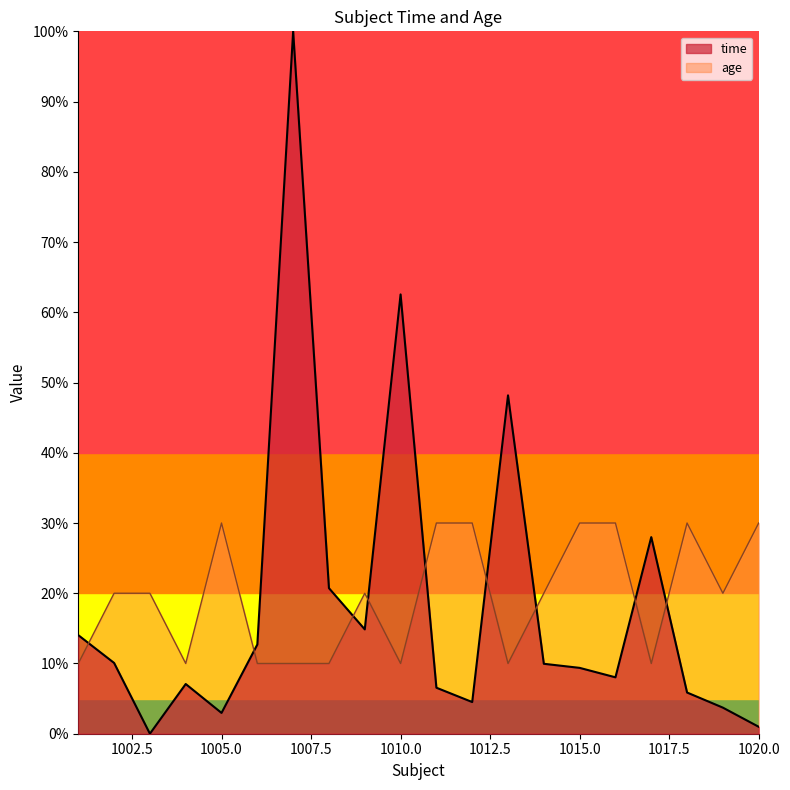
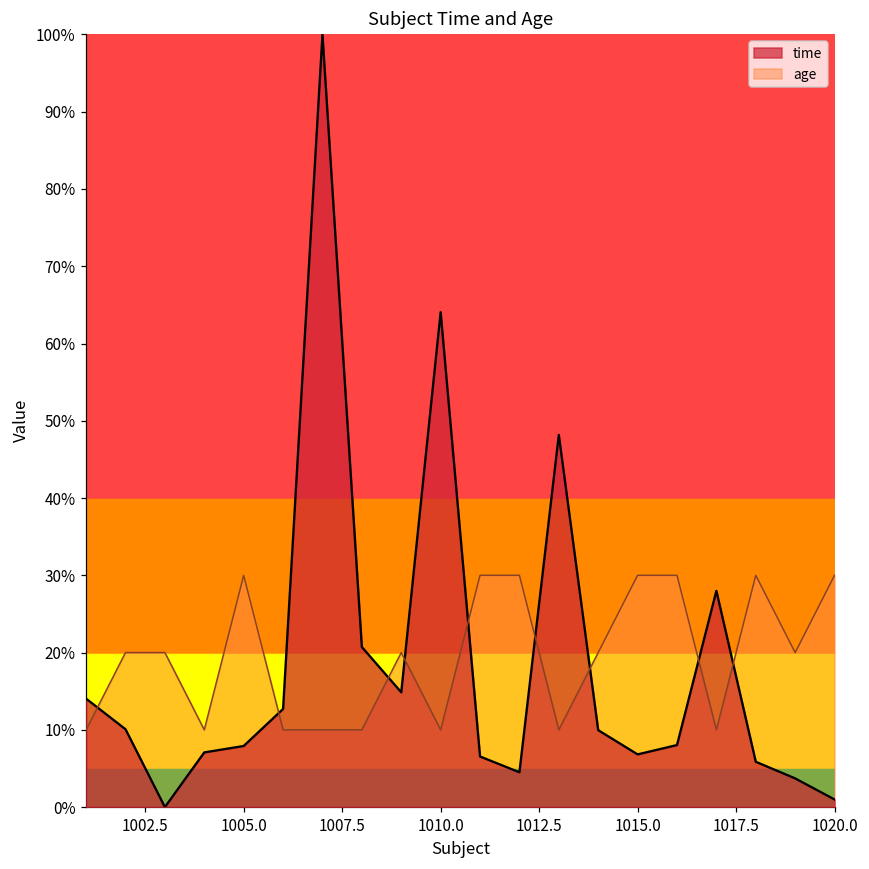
time, 1005.0: 3% -> 8%
time, 1010.0: 63% -> 64%
time, 1015.0: 9% -> 7%
